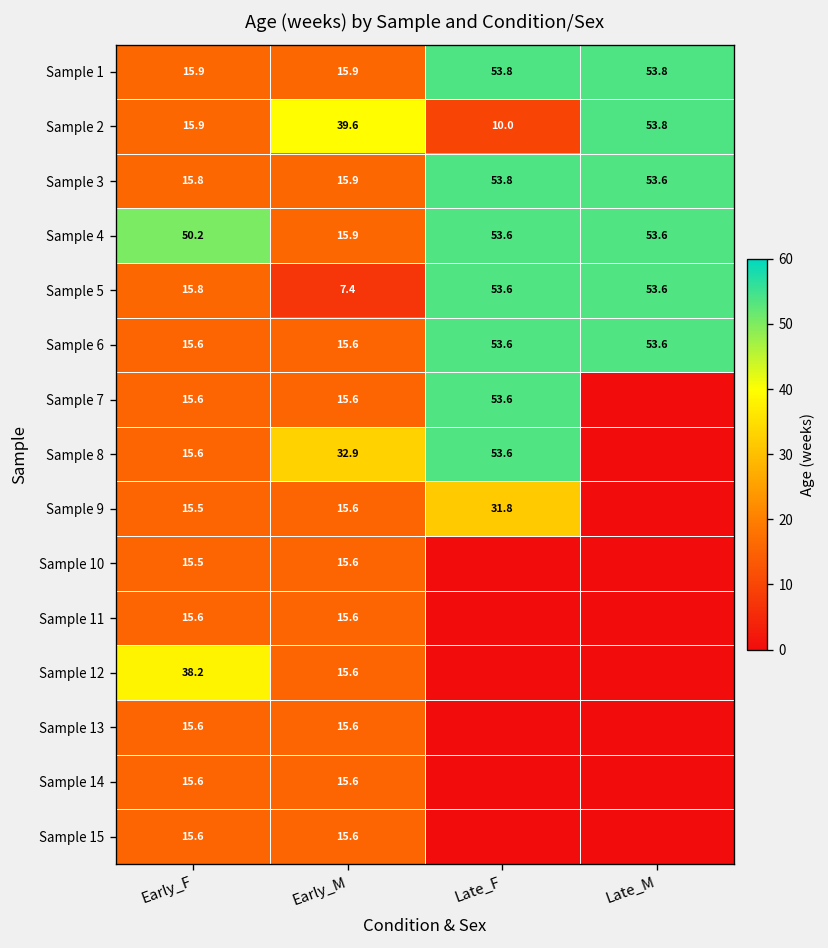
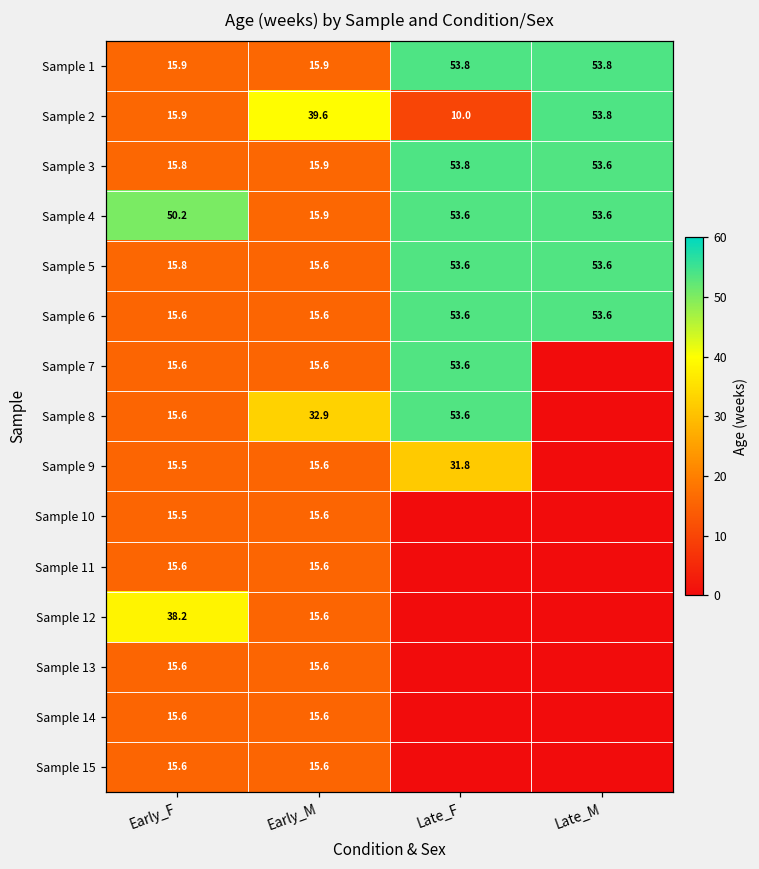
Sample 5, Early_M: 7.4 -> 15.6
